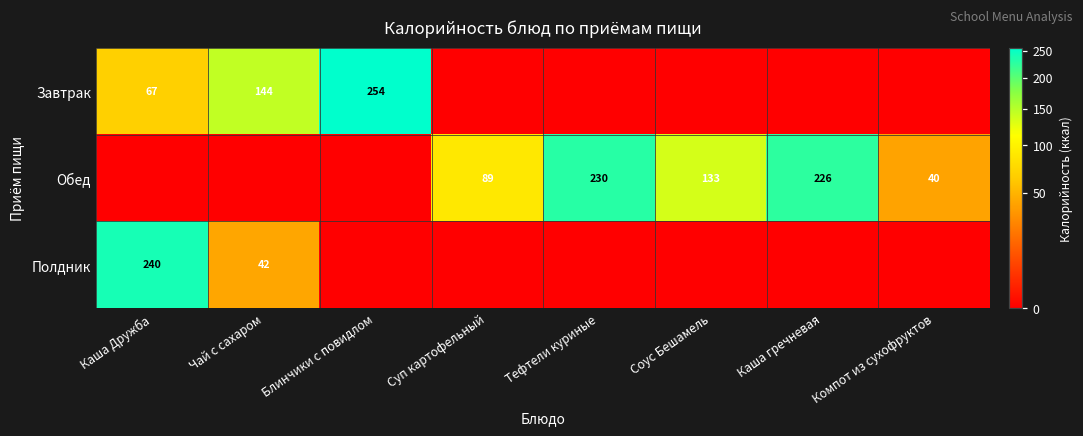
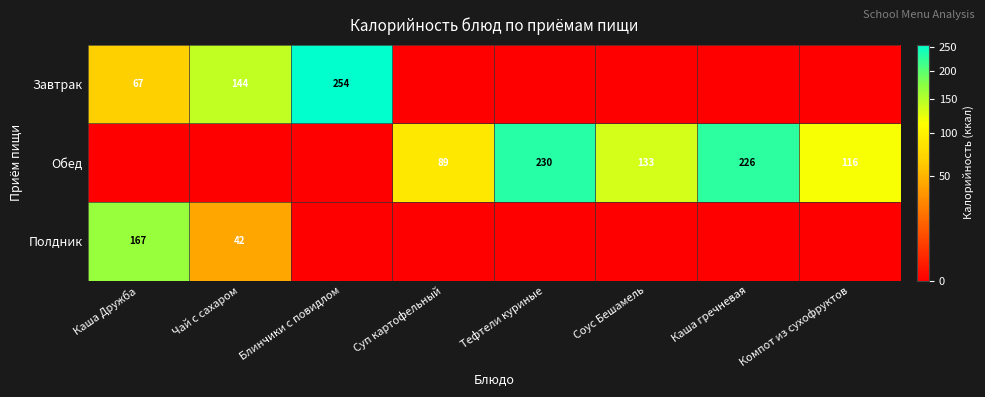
Обед, Компот из сухофруктов: 40 -> 116
Полдник, Каша Дружба: 240 -> 167
